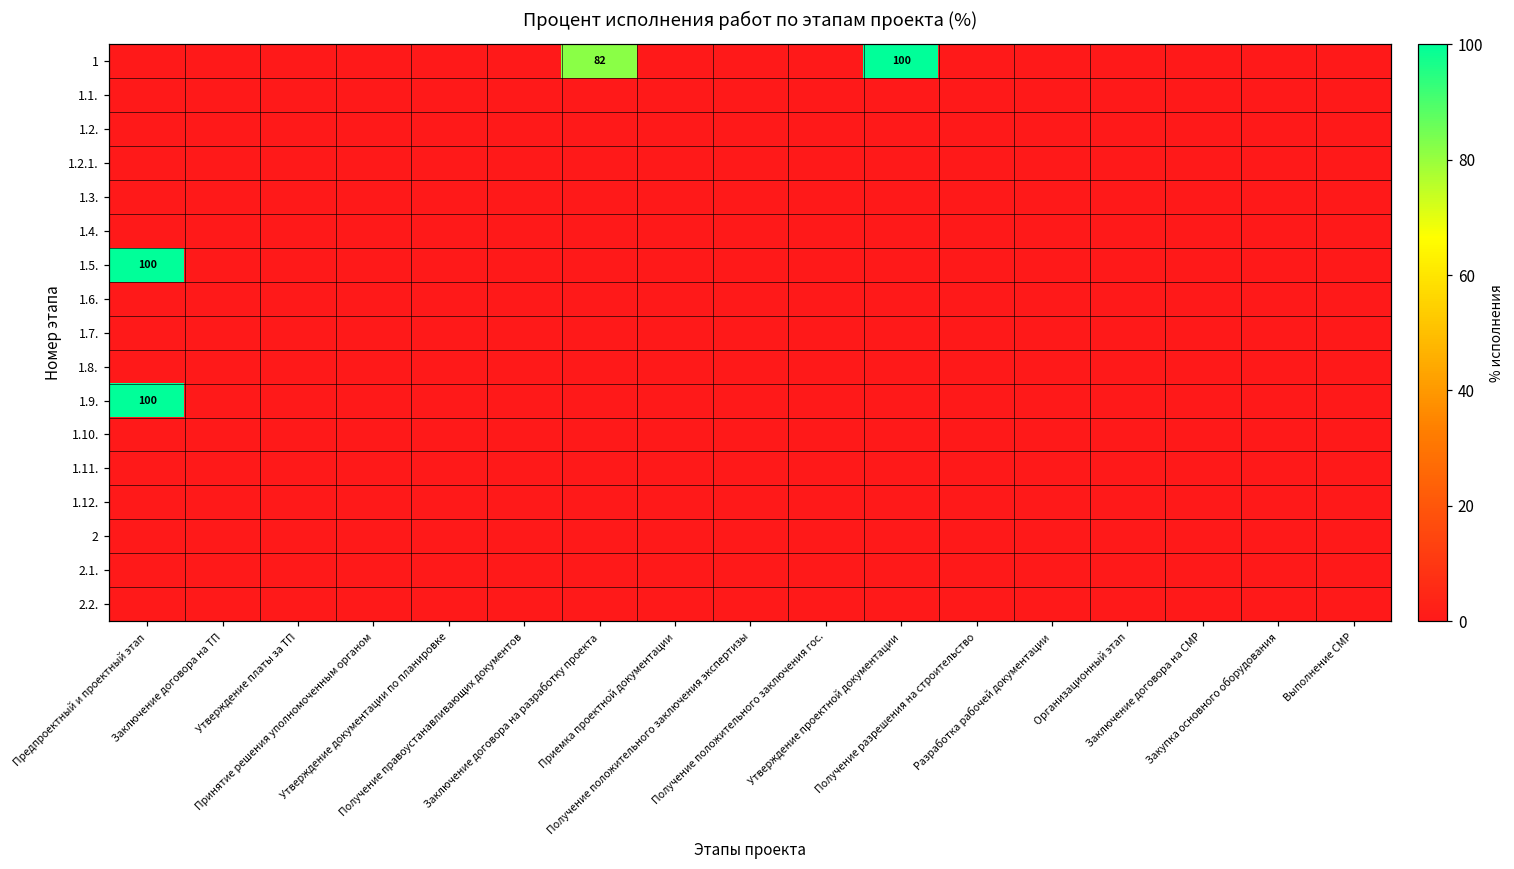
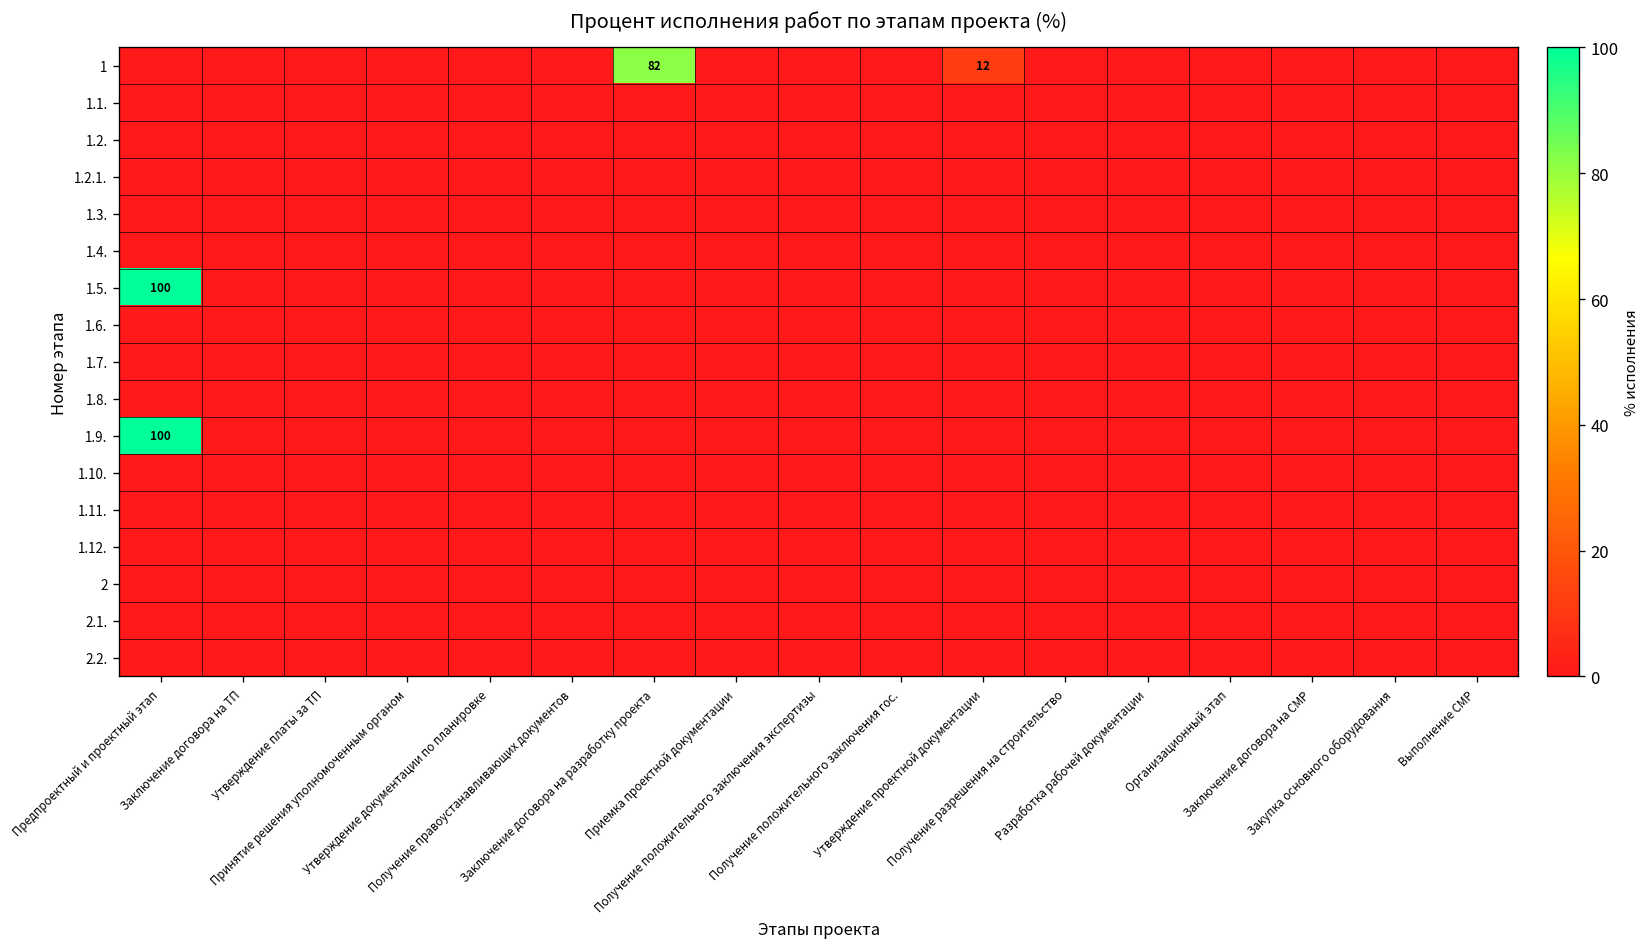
1, Утверждение проектной документации: 100 -> 12
